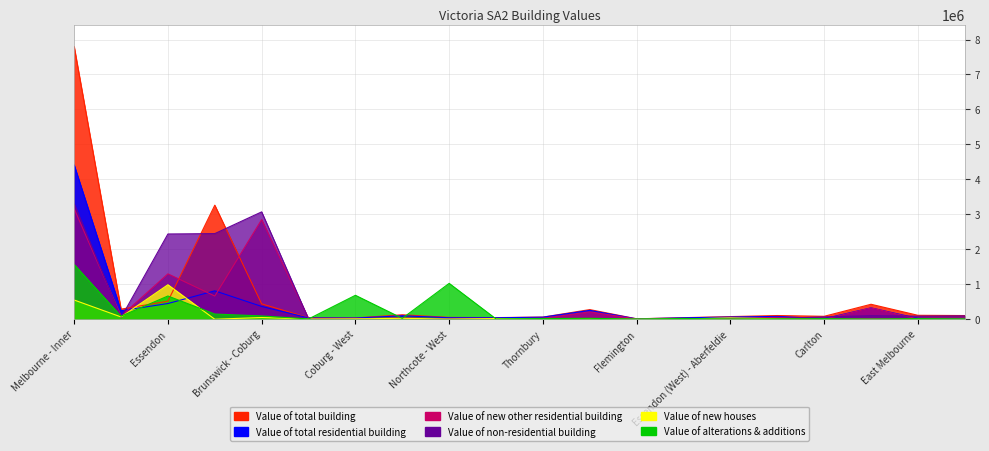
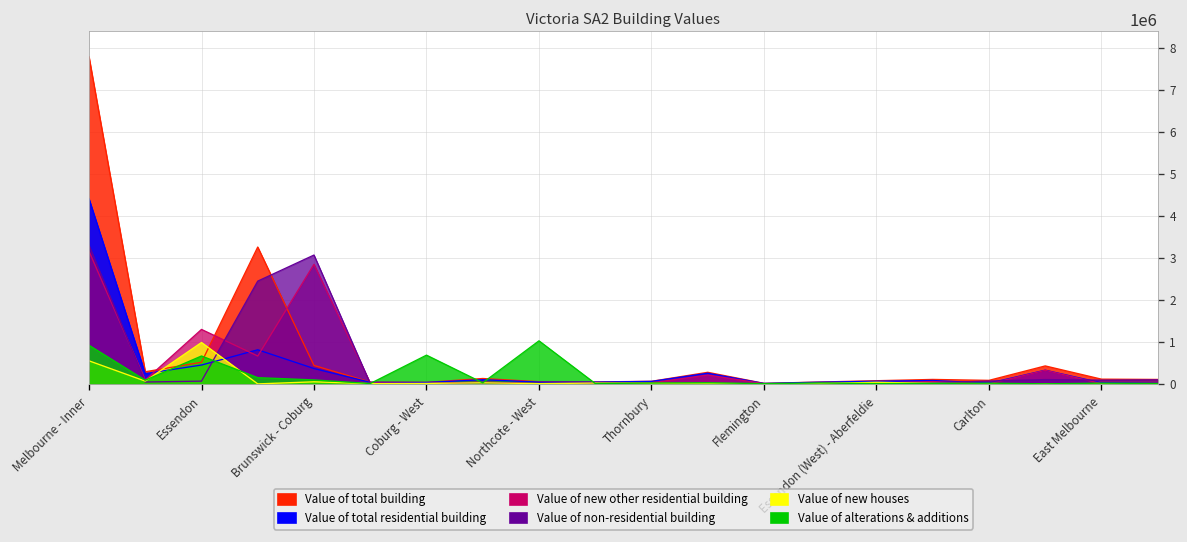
Value of alterations & additions, Melbourne - Inner: 1600000 -> 900000
Value of non-residential building, Essendon: 2400000 -> 100000
